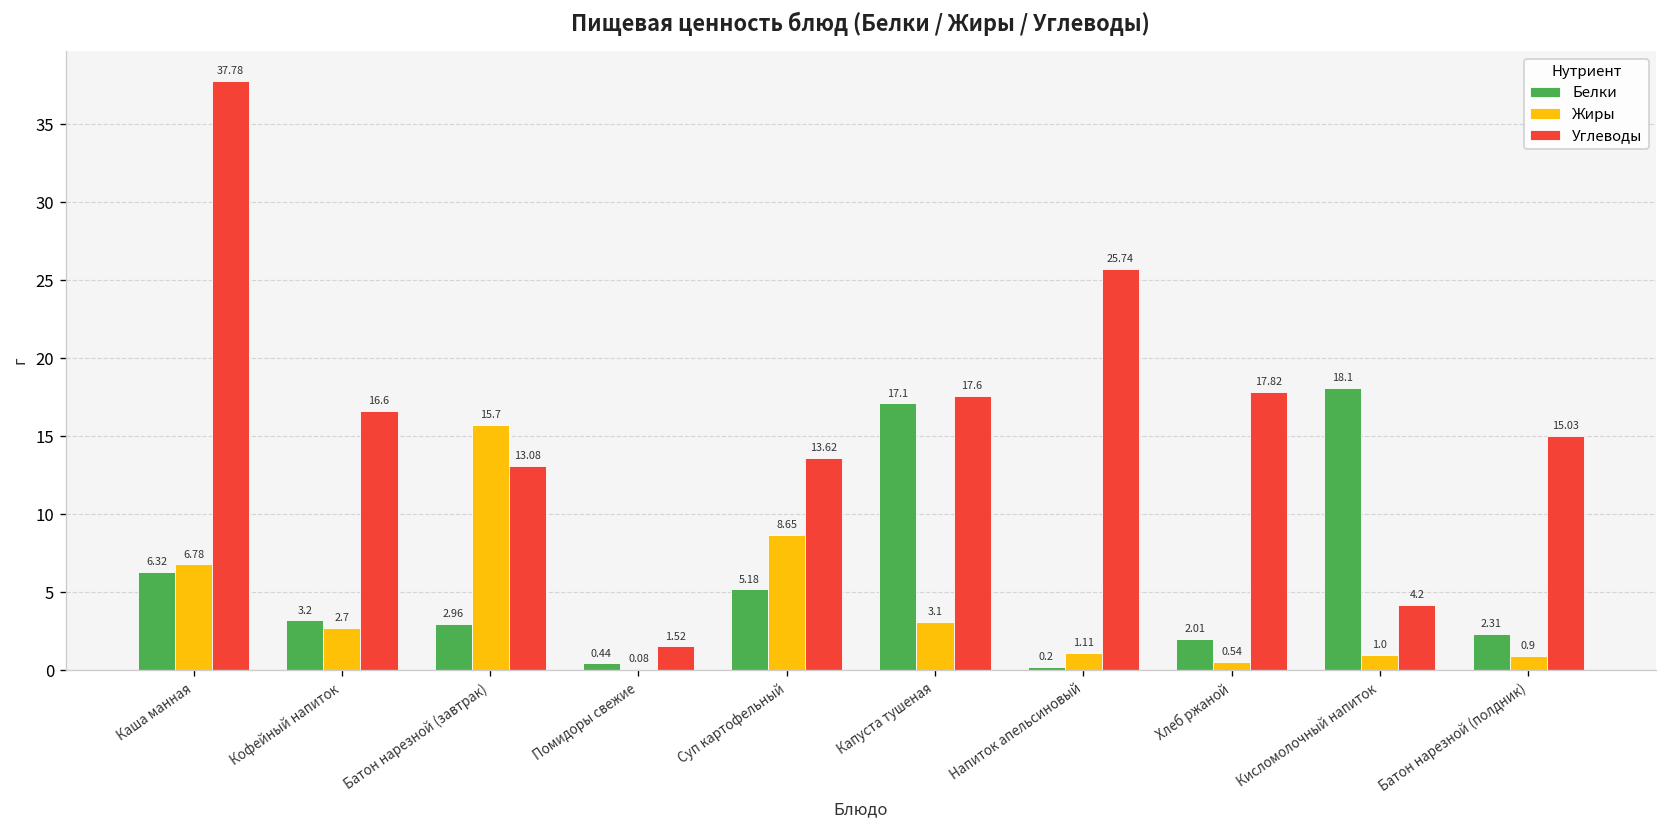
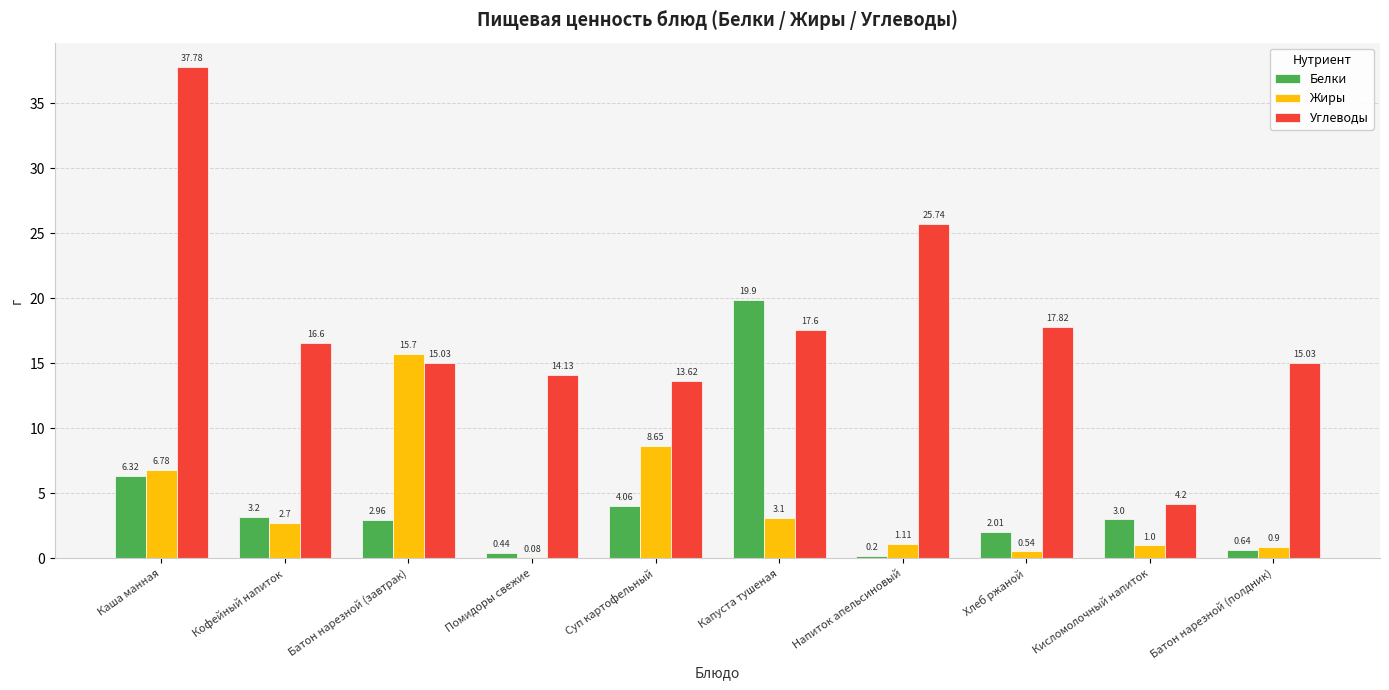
Углеводы, Батон нарезной (завтрак): 13.08 -> 15.03
Углеводы, Помидоры свежие: 1.52 -> 14.13
Белки, Суп картофельный: 5.18 -> 4.06
Белки, Капуста тушеная: 17.1 -> 19.9
Белки, Кисломолочный напиток: 18.1 -> 3.0
Белки, Батон нарезной (полдник): 2.31 -> 0.64
